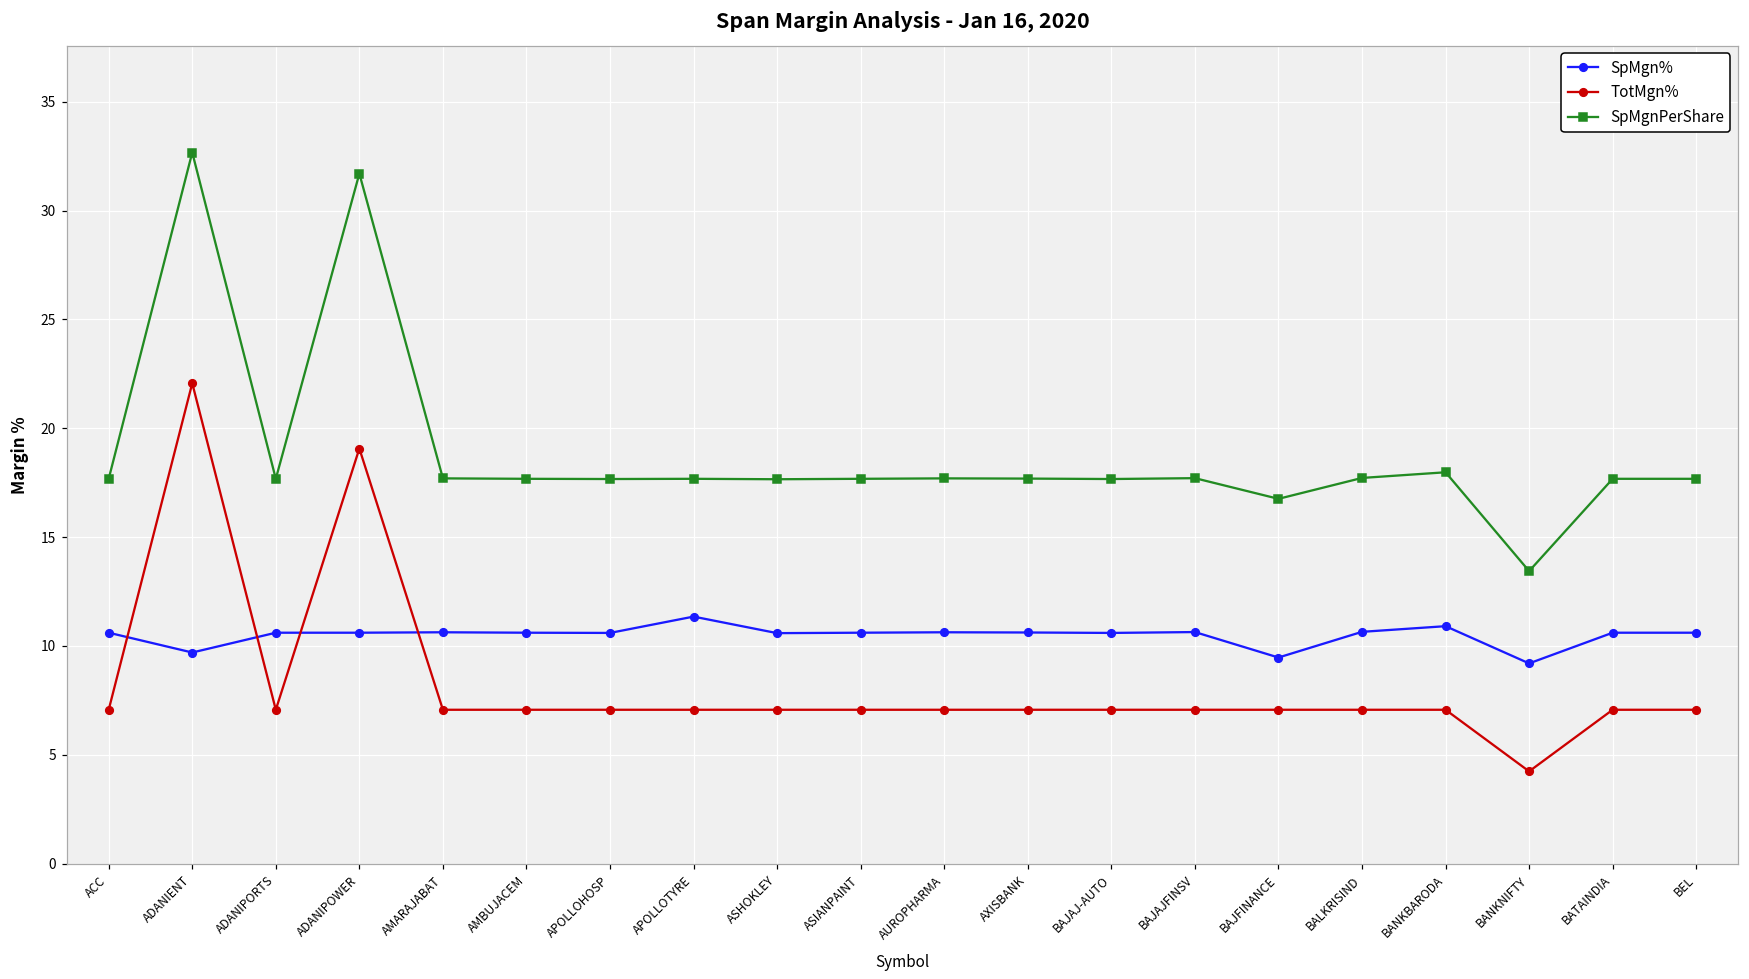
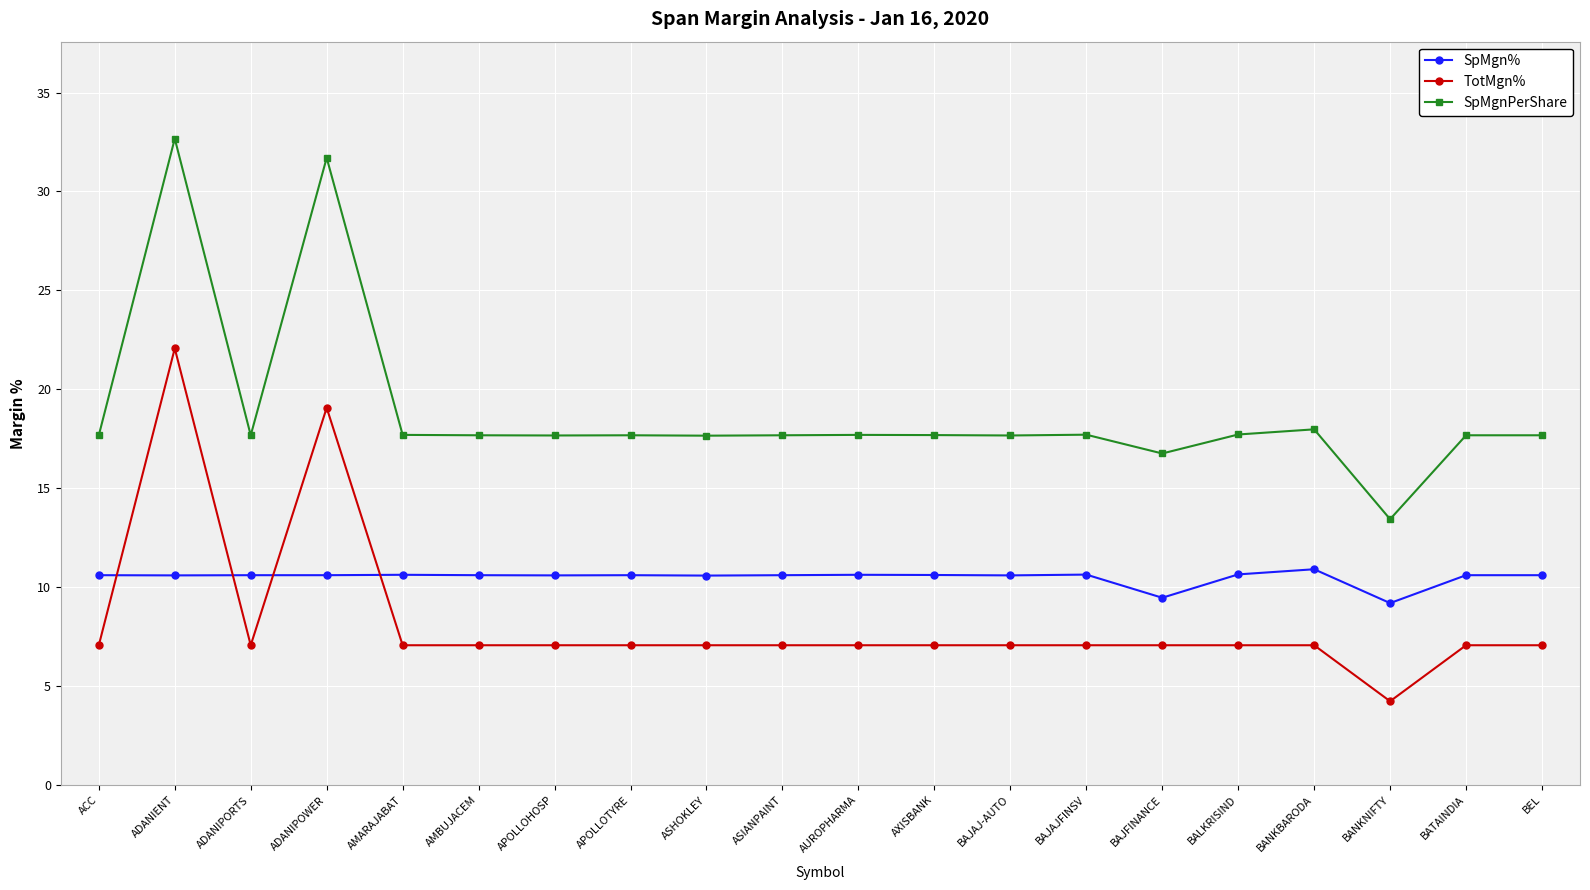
SpMgn%, ADANIENT: 9.7 -> 10.6
SpMgn%, APOLLOTYRE: 11.4 -> 10.6
